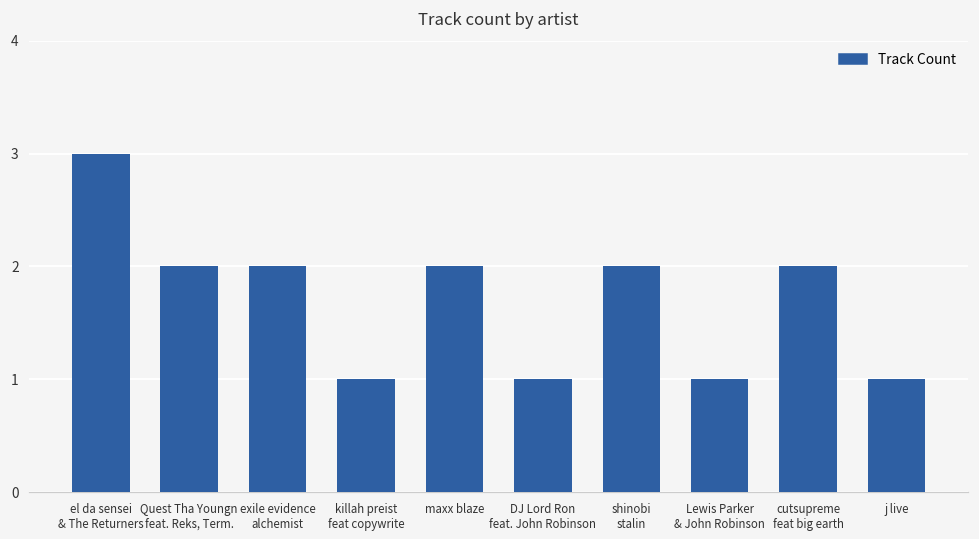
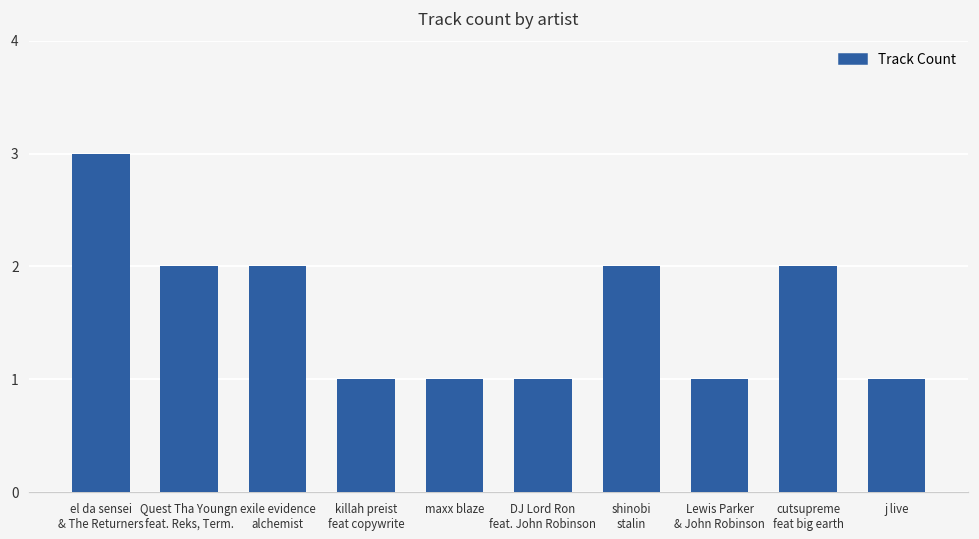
maxx blaze: 2 -> 1
